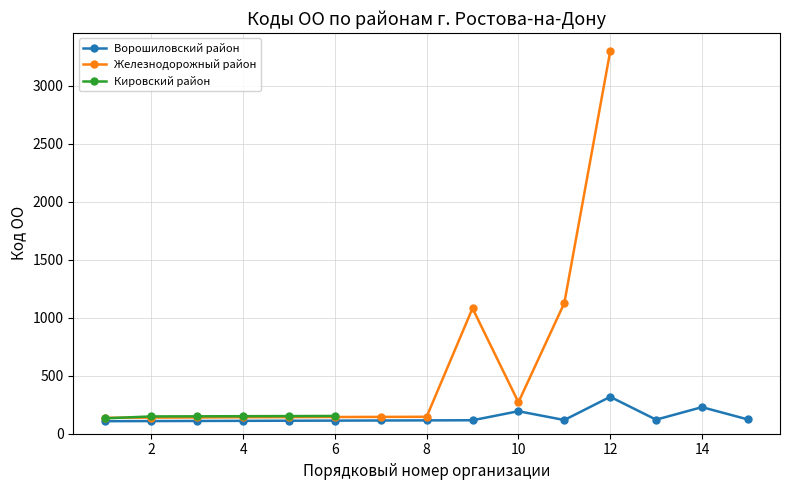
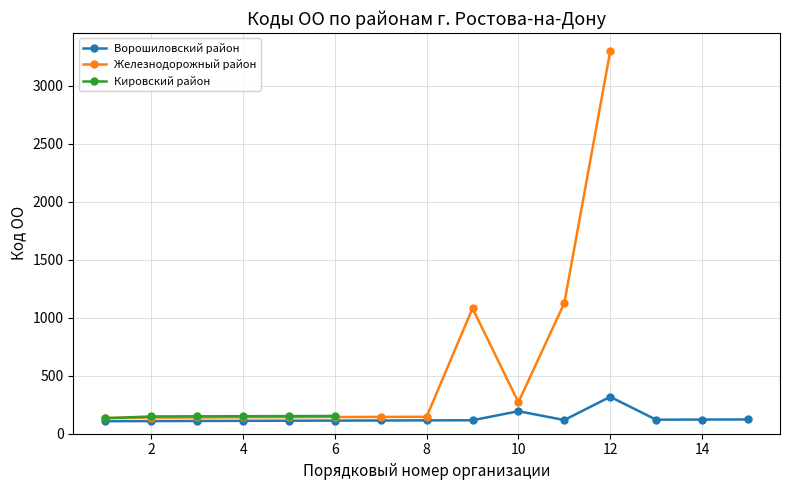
Ворошиловский район, 14: 230 -> 120
